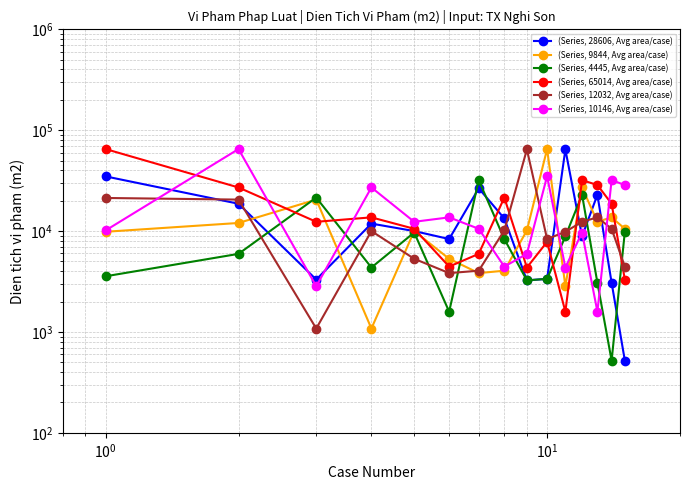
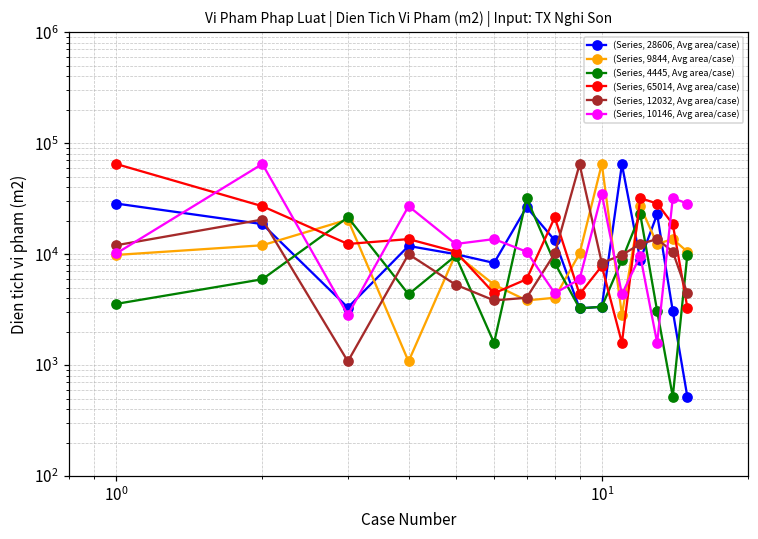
(Series, 28606, Avg area/case), 10^0: 35000 -> 29000
(Series, 12032, Avg area/case), 10^0: 21000 -> 12000
